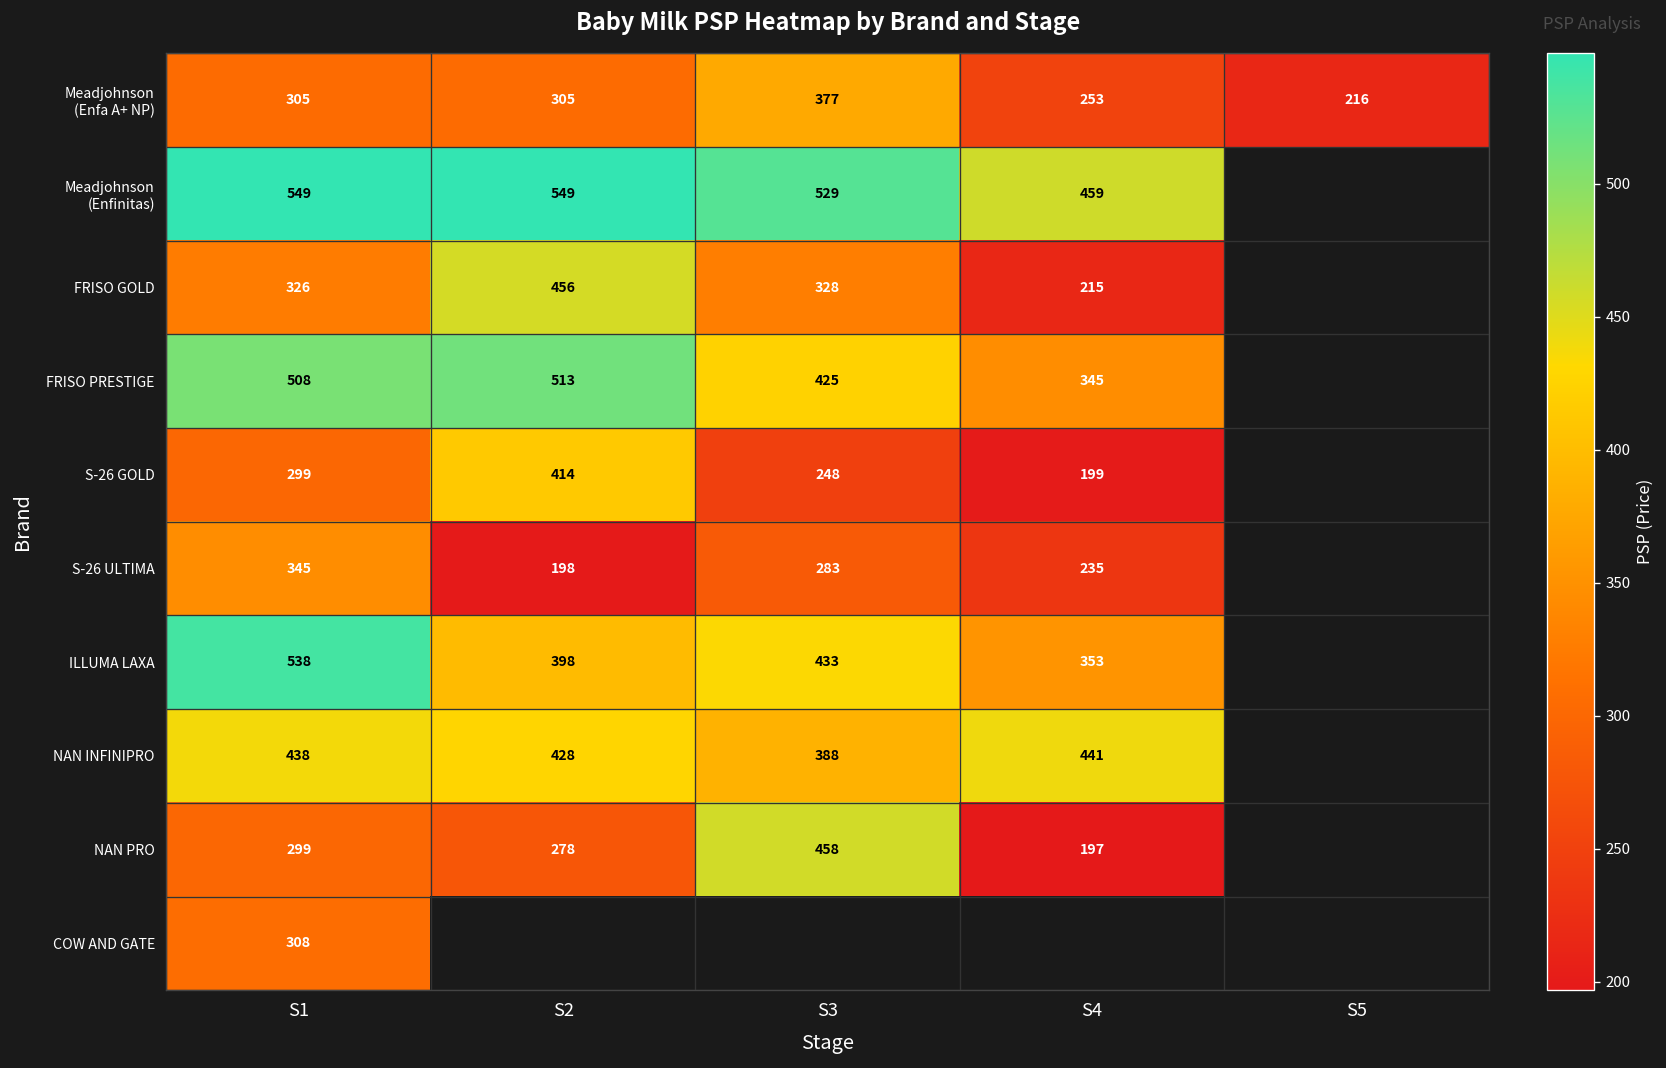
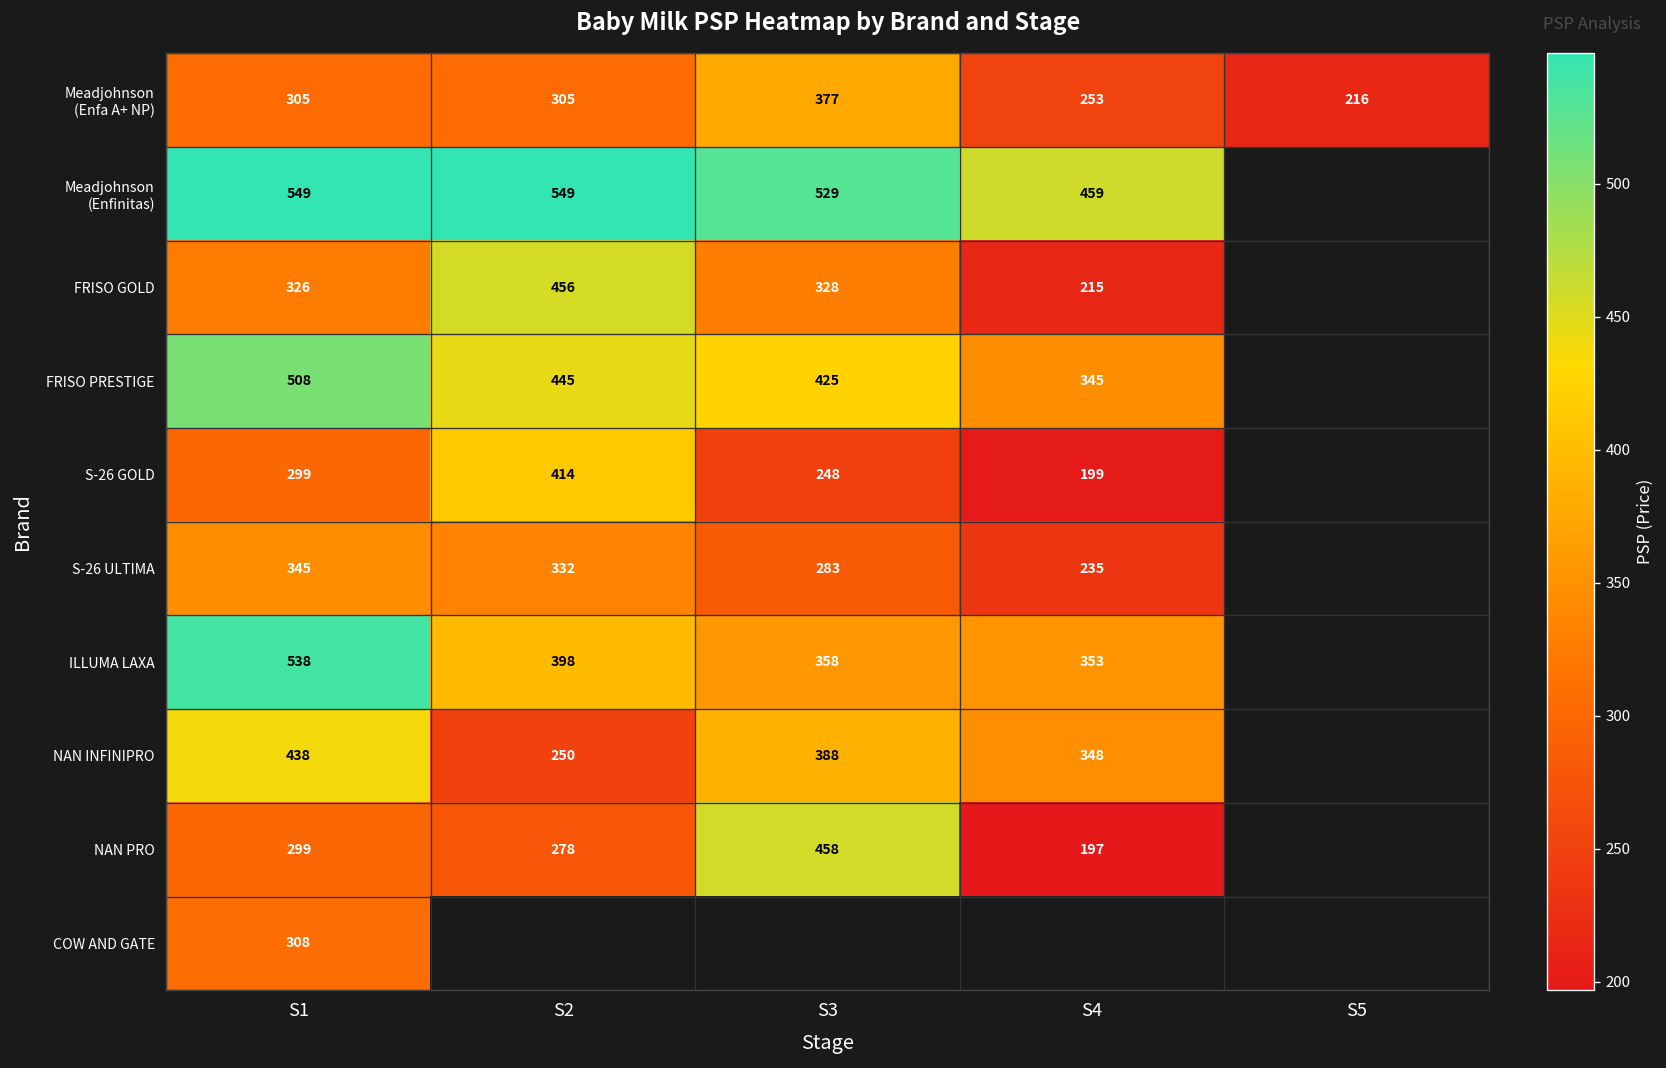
FRISO PRESTIGE, S2: 513 -> 445
S-26 ULTIMA, S2: 198 -> 332
ILLUMA LAXA, S3: 433 -> 358
NAN INFINIPRO, S2: 428 -> 250
NAN INFINIPRO, S4: 441 -> 348
